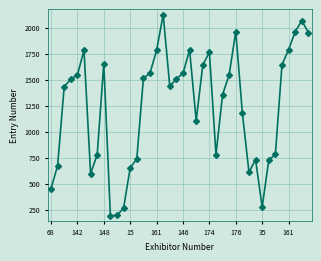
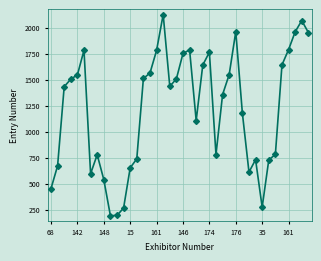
148: 1650 -> 540
146: 1560 -> 1750
